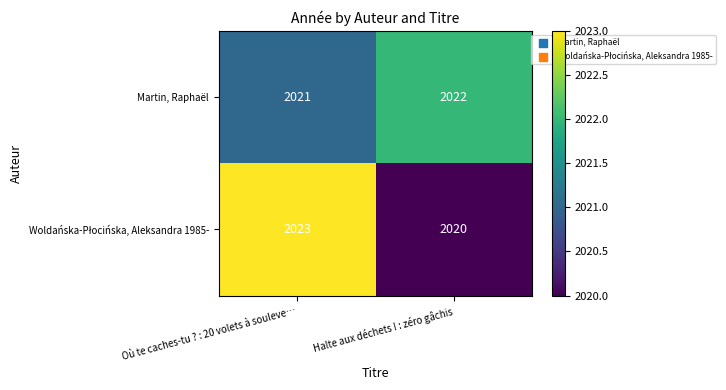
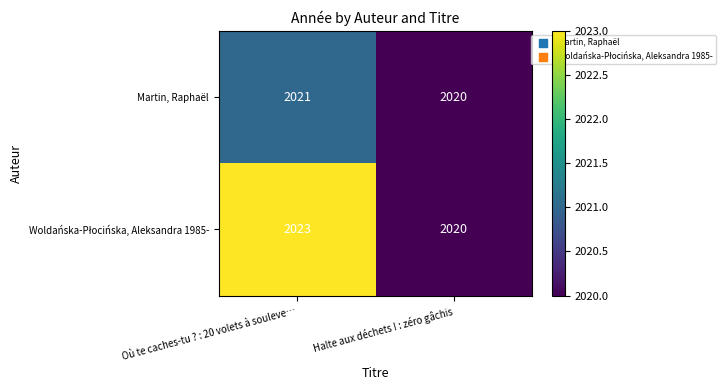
Martin, Raphaël, Halte aux déchets ! : zéro gâchis: 2022 -> 2020
